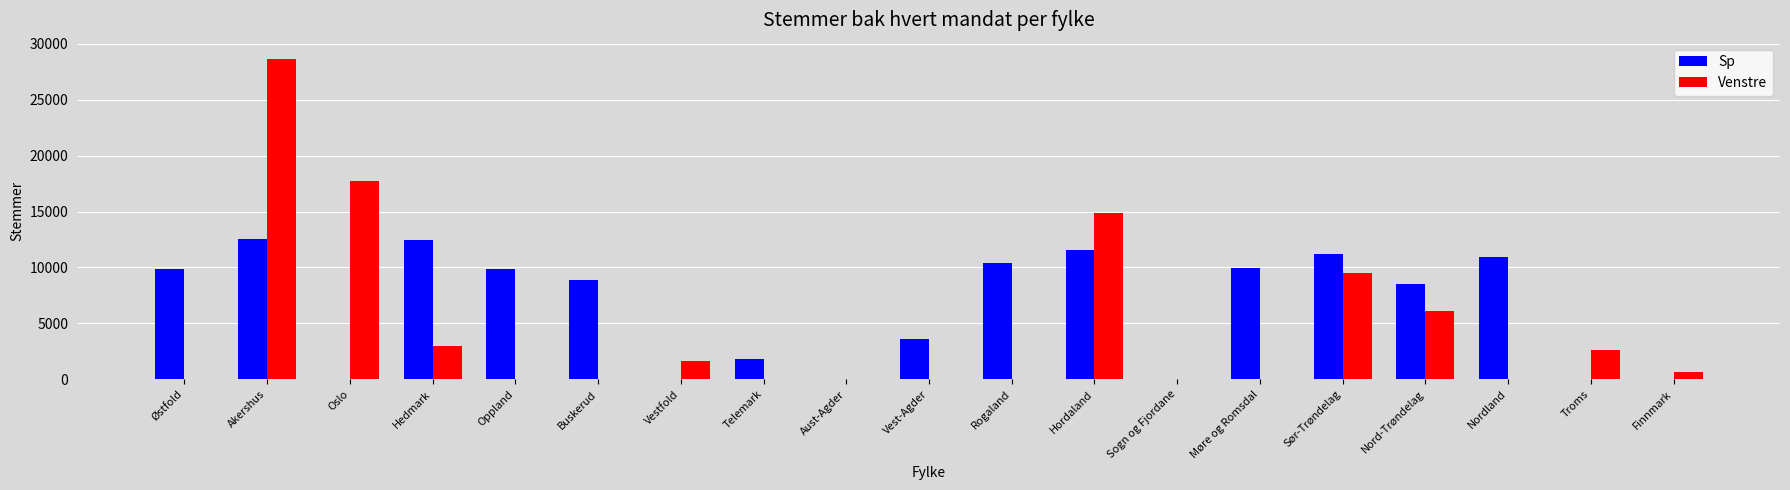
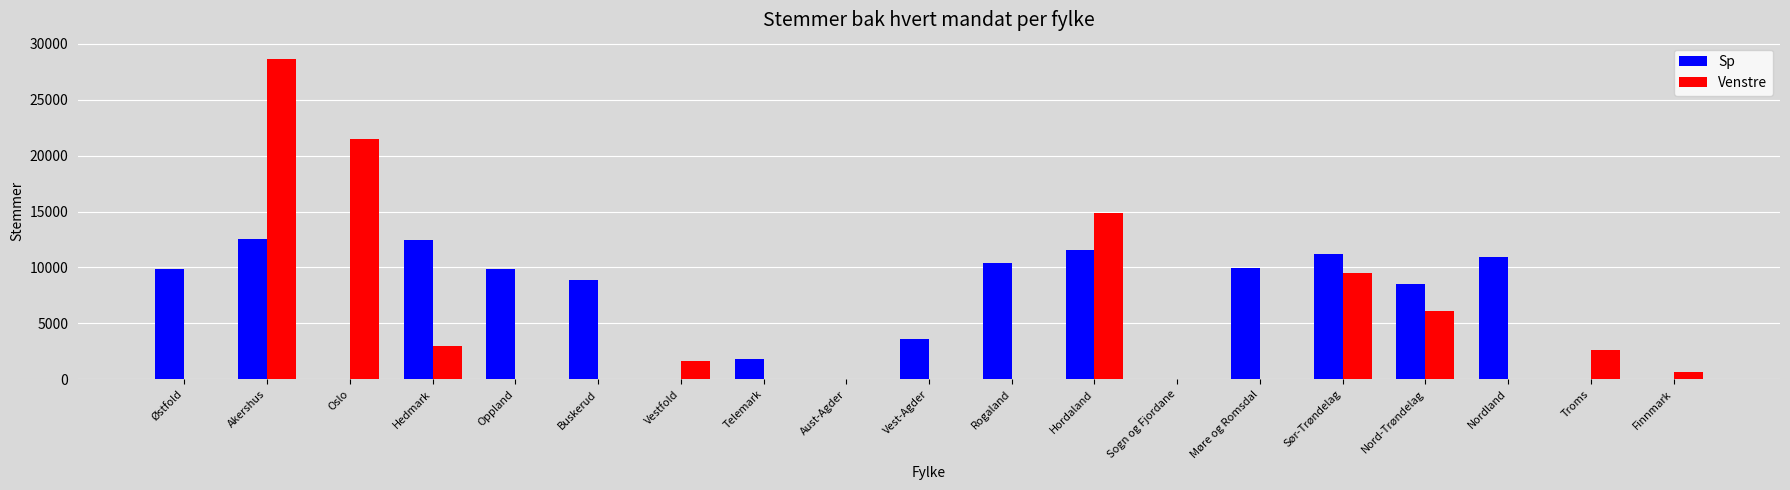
Venstre, Oslo: 17700 -> 21500
